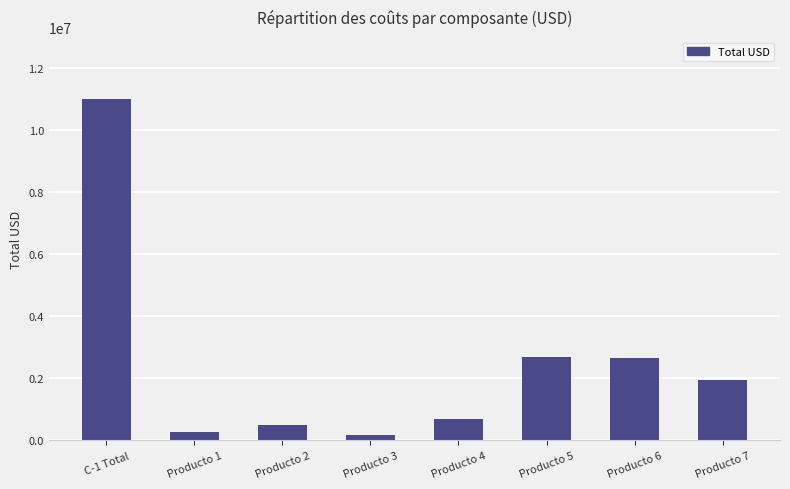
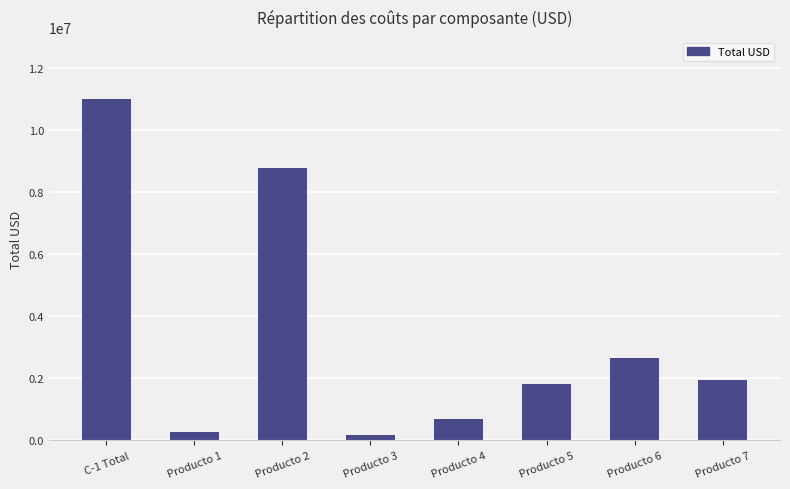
Producto 2: 500000 -> 8800000
Producto 5: 2700000 -> 1800000
